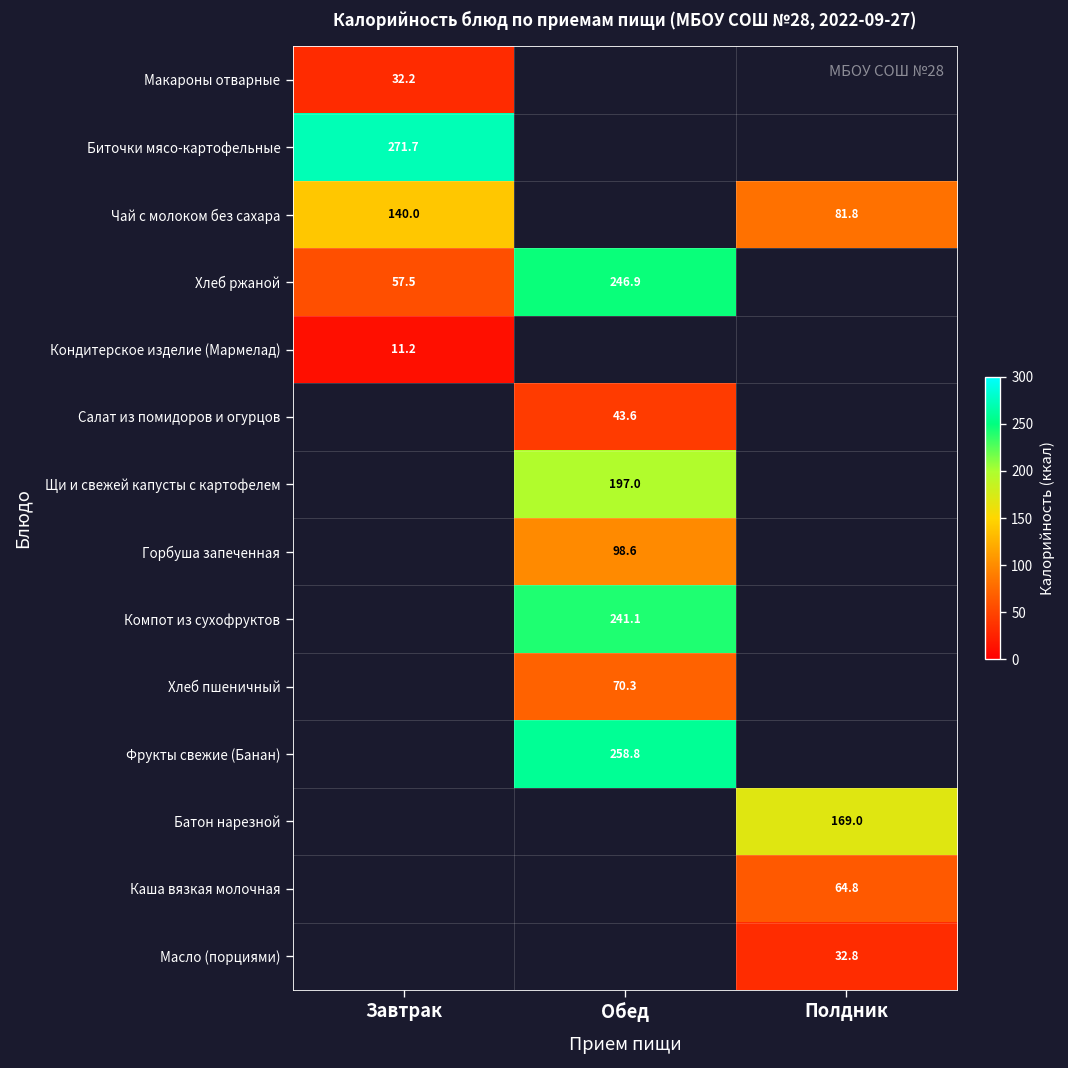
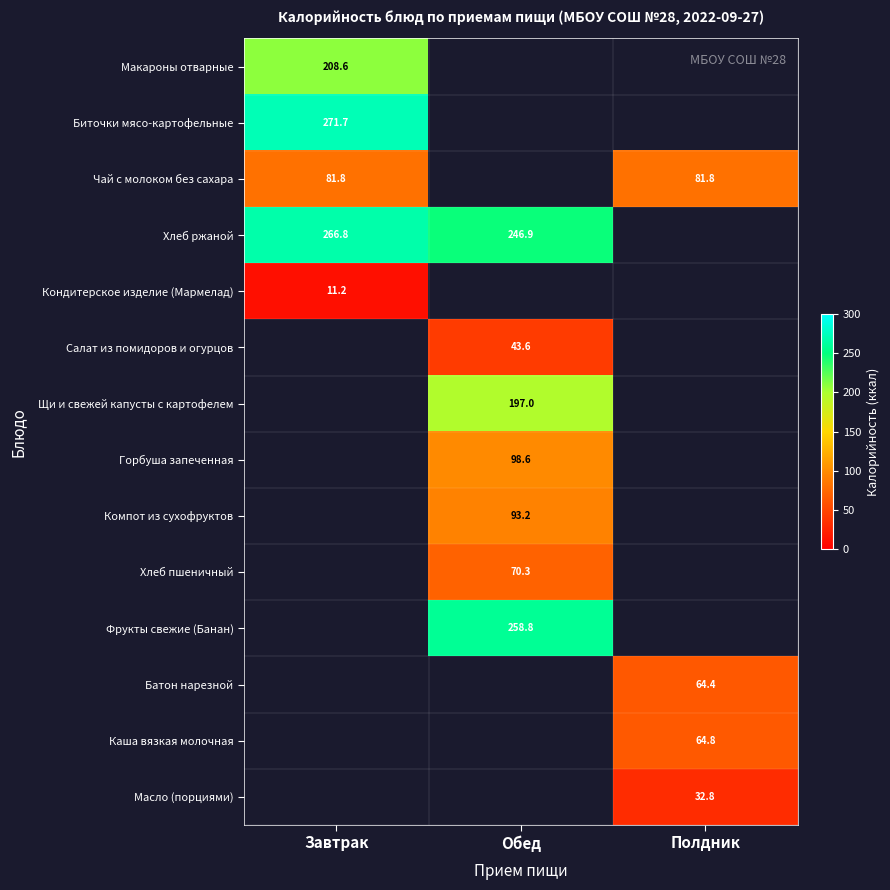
Макароны отварные, Завтрак: 32.2 -> 208.6
Чай с молоком без сахара, Завтрак: 140.0 -> 81.8
Хлеб ржаной, Завтрак: 57.5 -> 266.8
Компот из сухофруктов, Обед: 241.1 -> 93.2
Батон нарезной, Полдник: 169.0 -> 64.4
